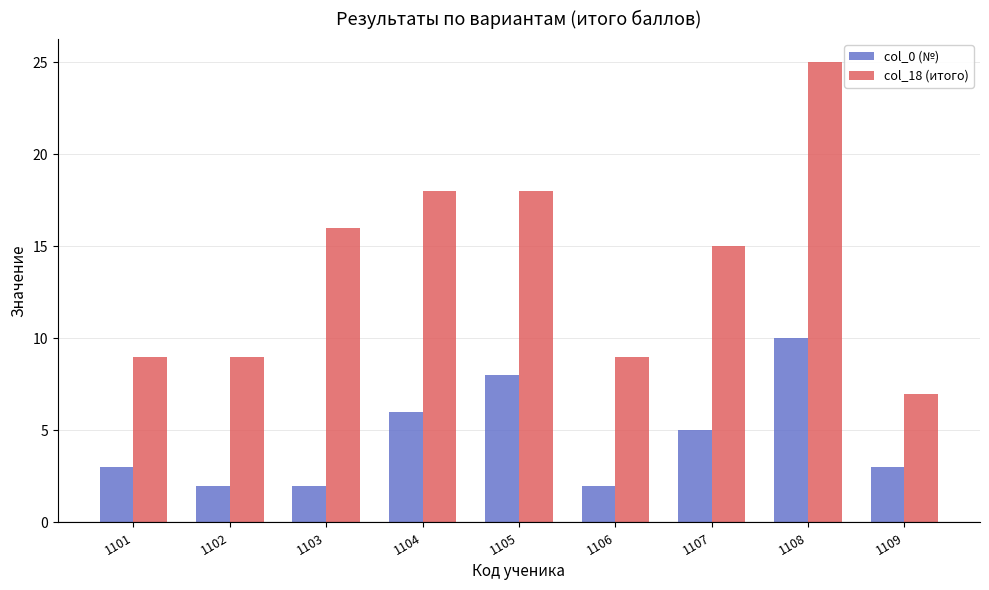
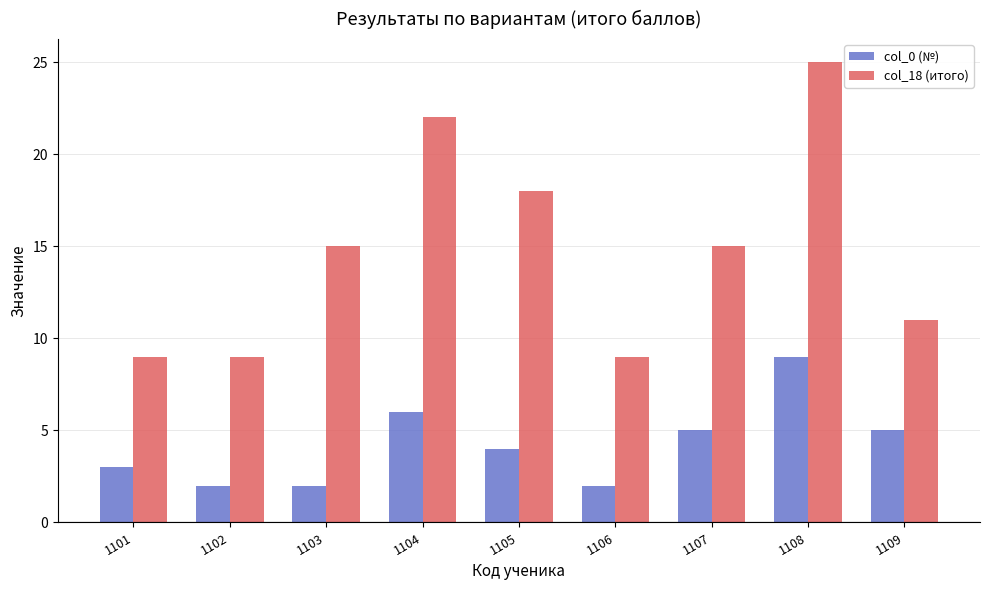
col_18 (итого), 1103: 16 -> 15
col_18 (итого), 1104: 18 -> 22
col_0 (№), 1105: 8 -> 4
col_0 (№), 1108: 10 -> 9
col_0 (№), 1109: 3 -> 5
col_18 (итого), 1109: 7 -> 11
